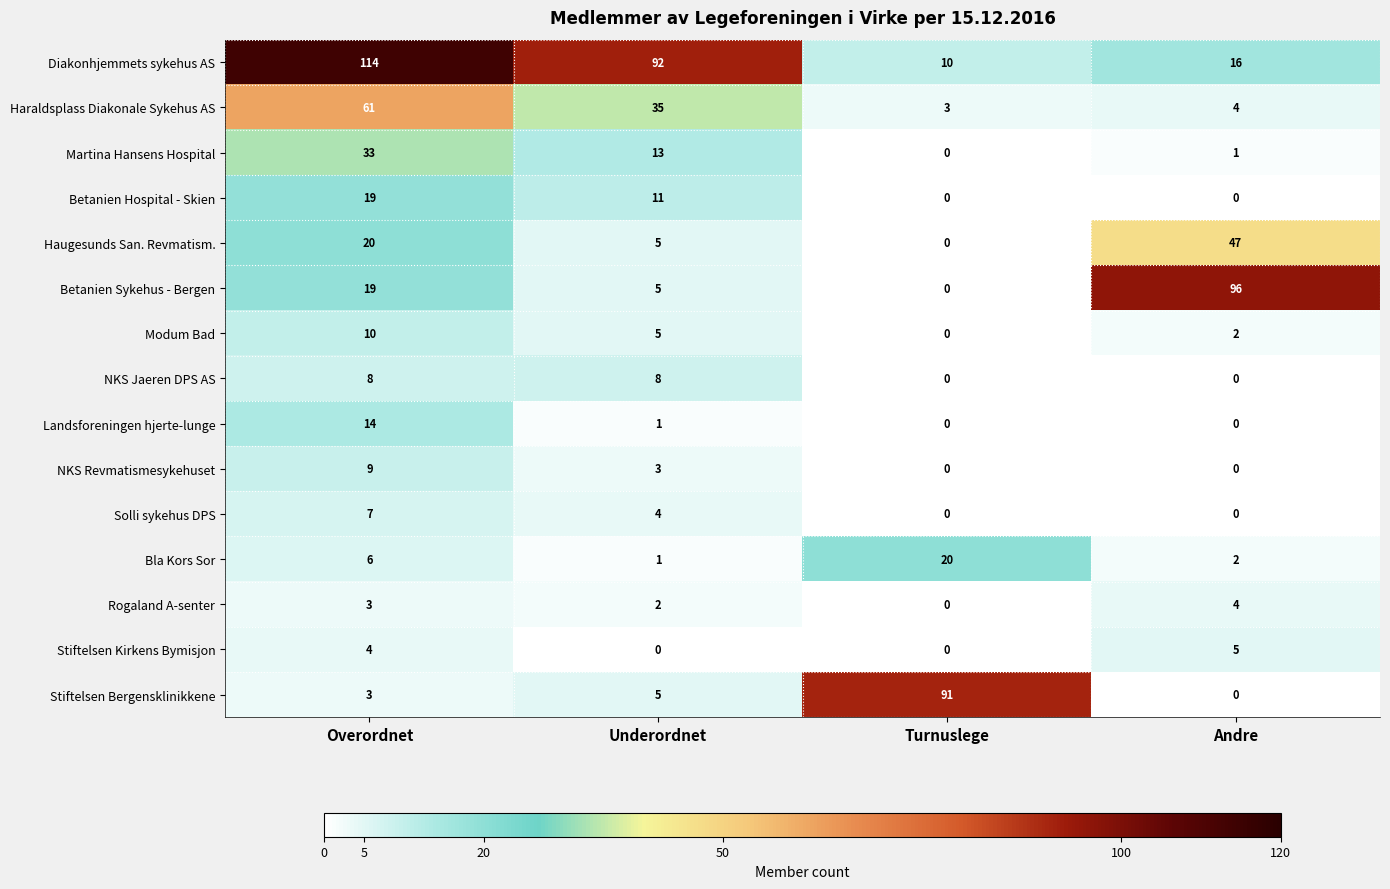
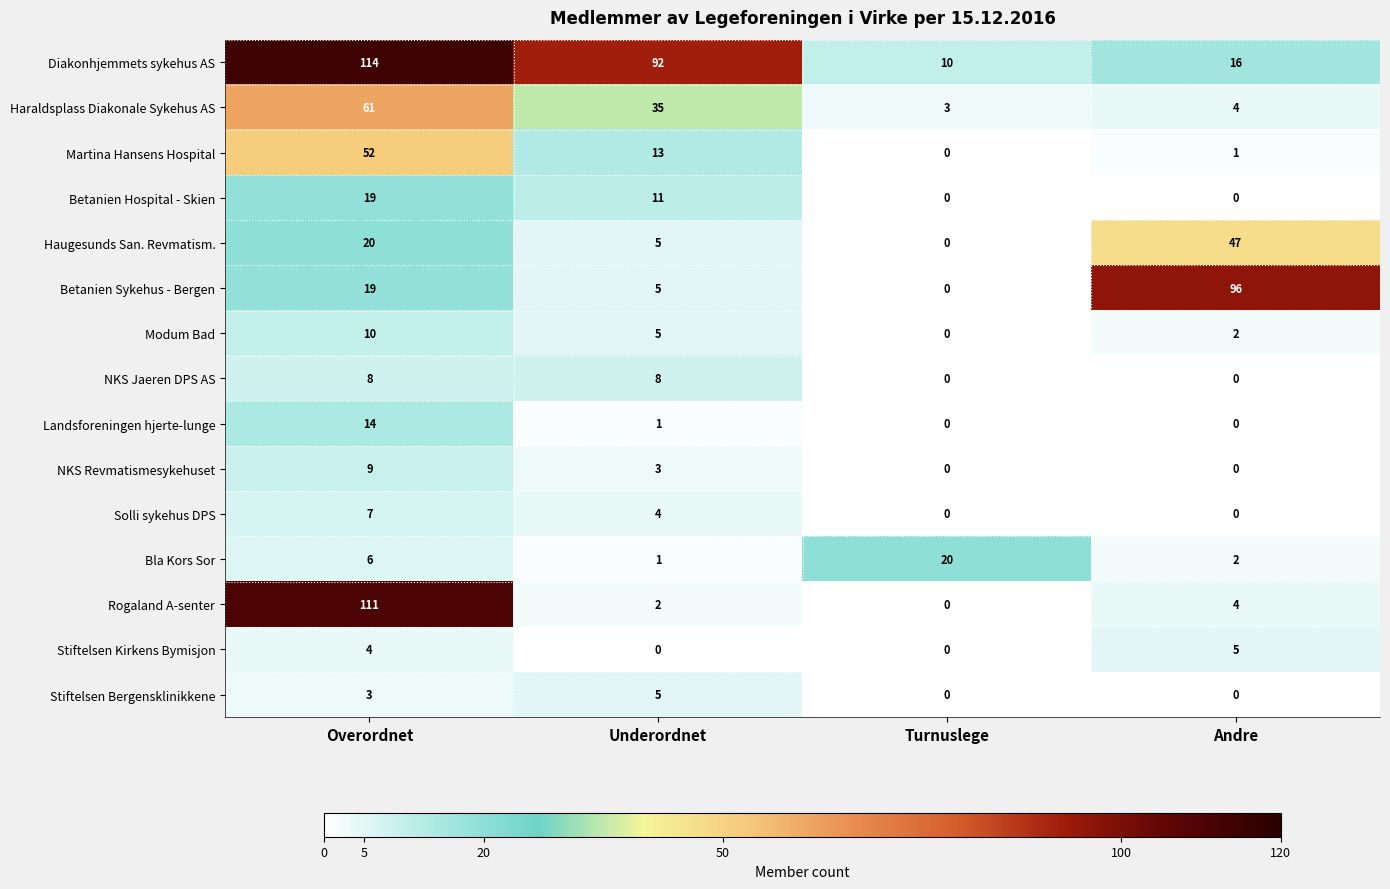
Martina Hansens Hospital, Overordnet: 33 -> 52
Rogaland A-senter, Overordnet: 3 -> 111
Stiftelsen Bergensklinikkene, Turnuslege: 91 -> 0
